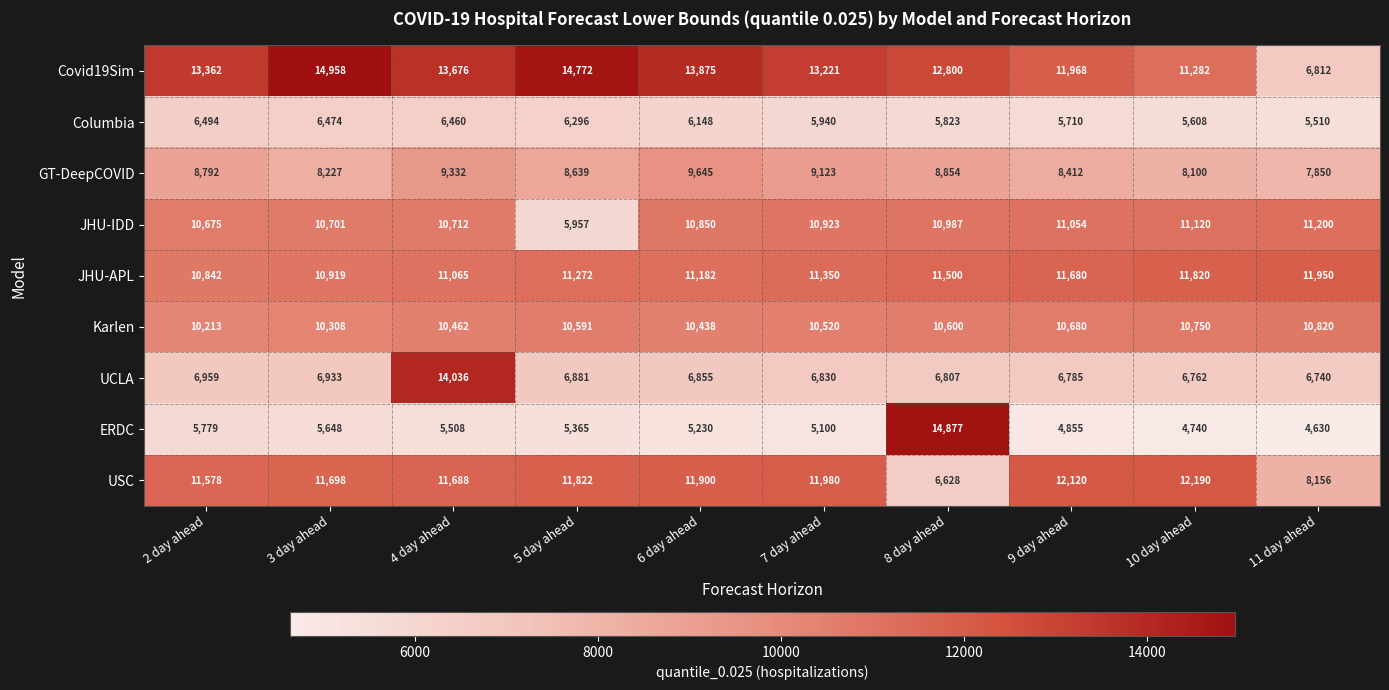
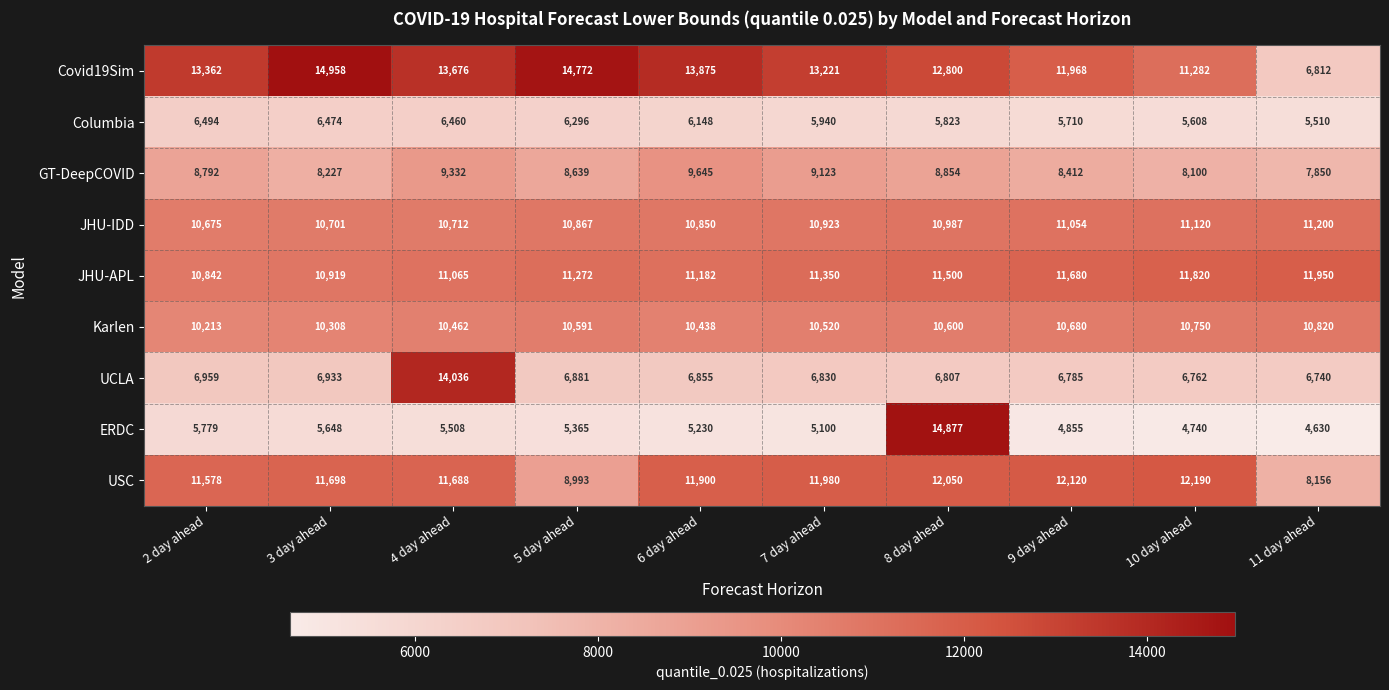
JHU-IDD, 5 day ahead: 5,957 -> 10,867
USC, 5 day ahead: 11,822 -> 8,993
USC, 8 day ahead: 6,628 -> 12,050
